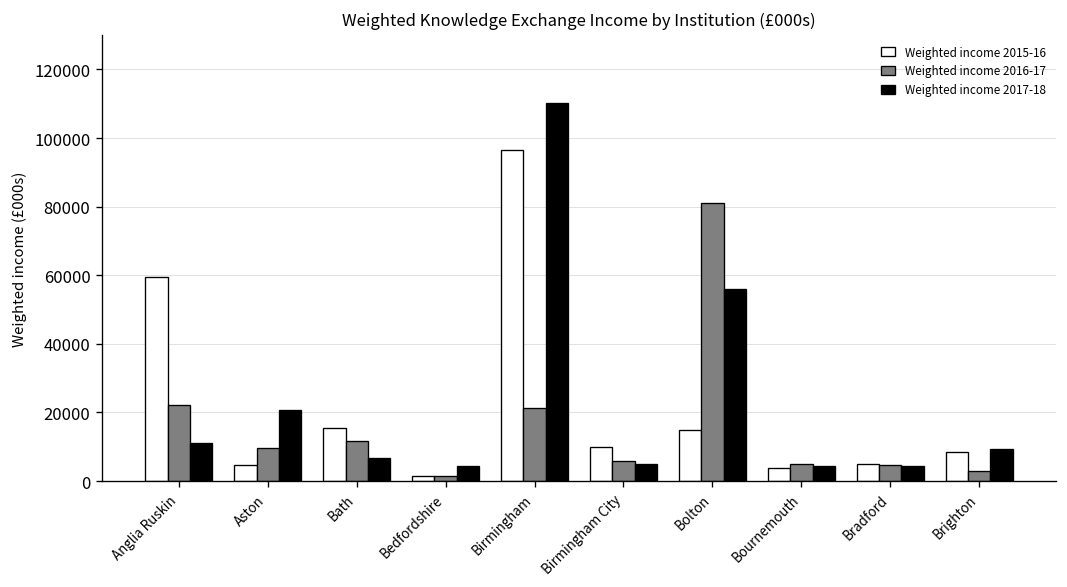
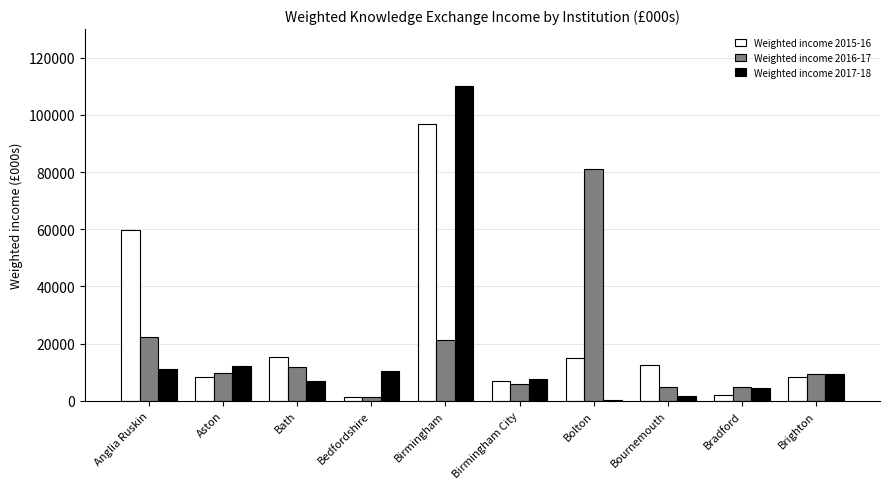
Weighted income 2015-16, Aston: 5000 -> 8000
Weighted income 2017-18, Aston: 21000 -> 12000
Weighted income 2017-18, Bedfordshire: 4000 -> 10000
Weighted income 2015-16, Birmingham City: 10000 -> 7000
Weighted income 2017-18, Birmingham City: 5000 -> 8000
Weighted income 2017-18, Bolton: 56000 -> 0
Weighted income 2015-16, Bournemouth: 4000 -> 12000
Weighted income 2017-18, Bournemouth: 4000 -> 1000
Weighted income 2015-16, Bradford: 5000 -> 2000
Weighted income 2016-17, Brighton: 3000 -> 9000
